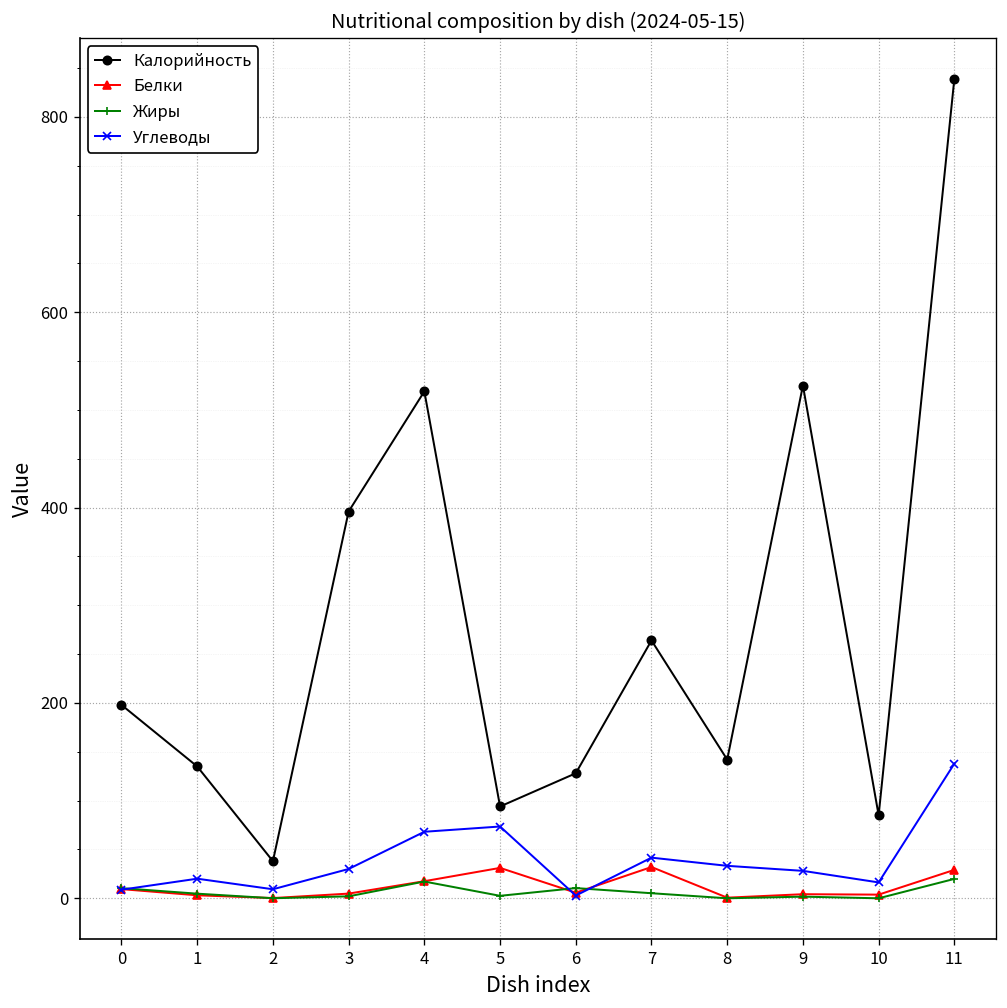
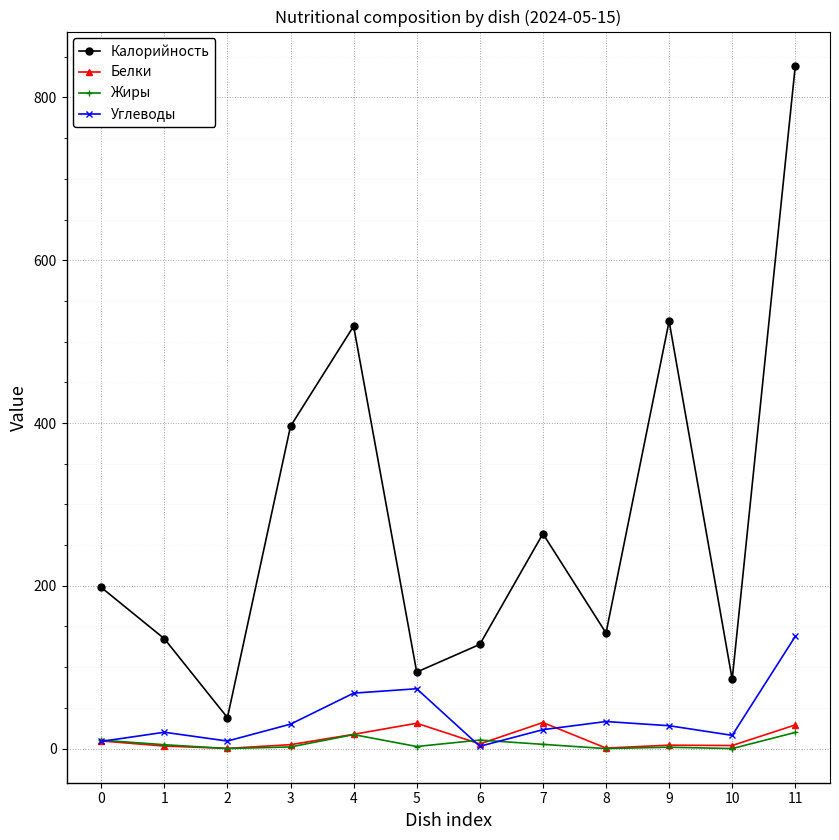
Углеводы, 7: 40 -> 20
